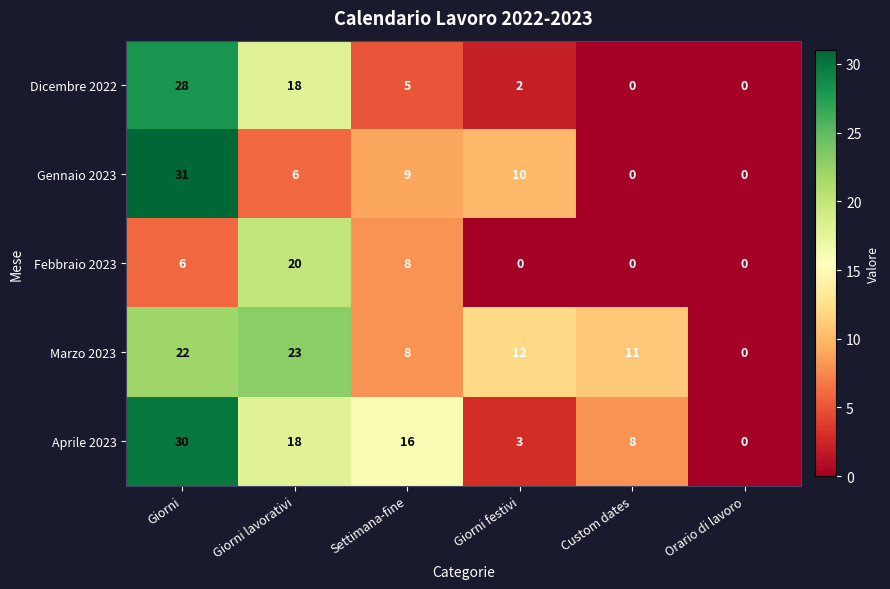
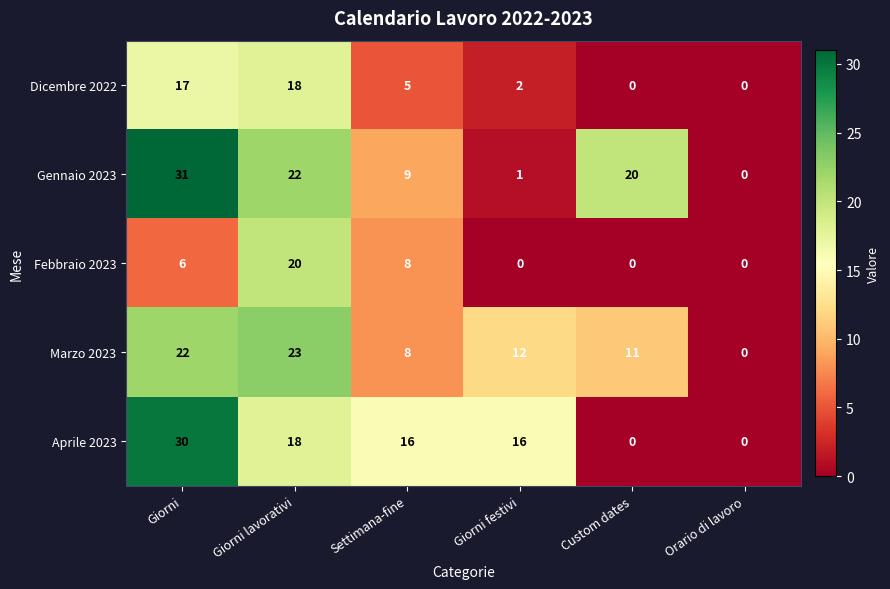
Dicembre 2022, Giorni: 28 -> 17
Gennaio 2023, Giorni lavorativi: 6 -> 22
Gennaio 2023, Giorni festivi: 10 -> 1
Gennaio 2023, Custom dates: 0 -> 20
Aprile 2023, Giorni festivi: 3 -> 16
Aprile 2023, Custom dates: 8 -> 0
